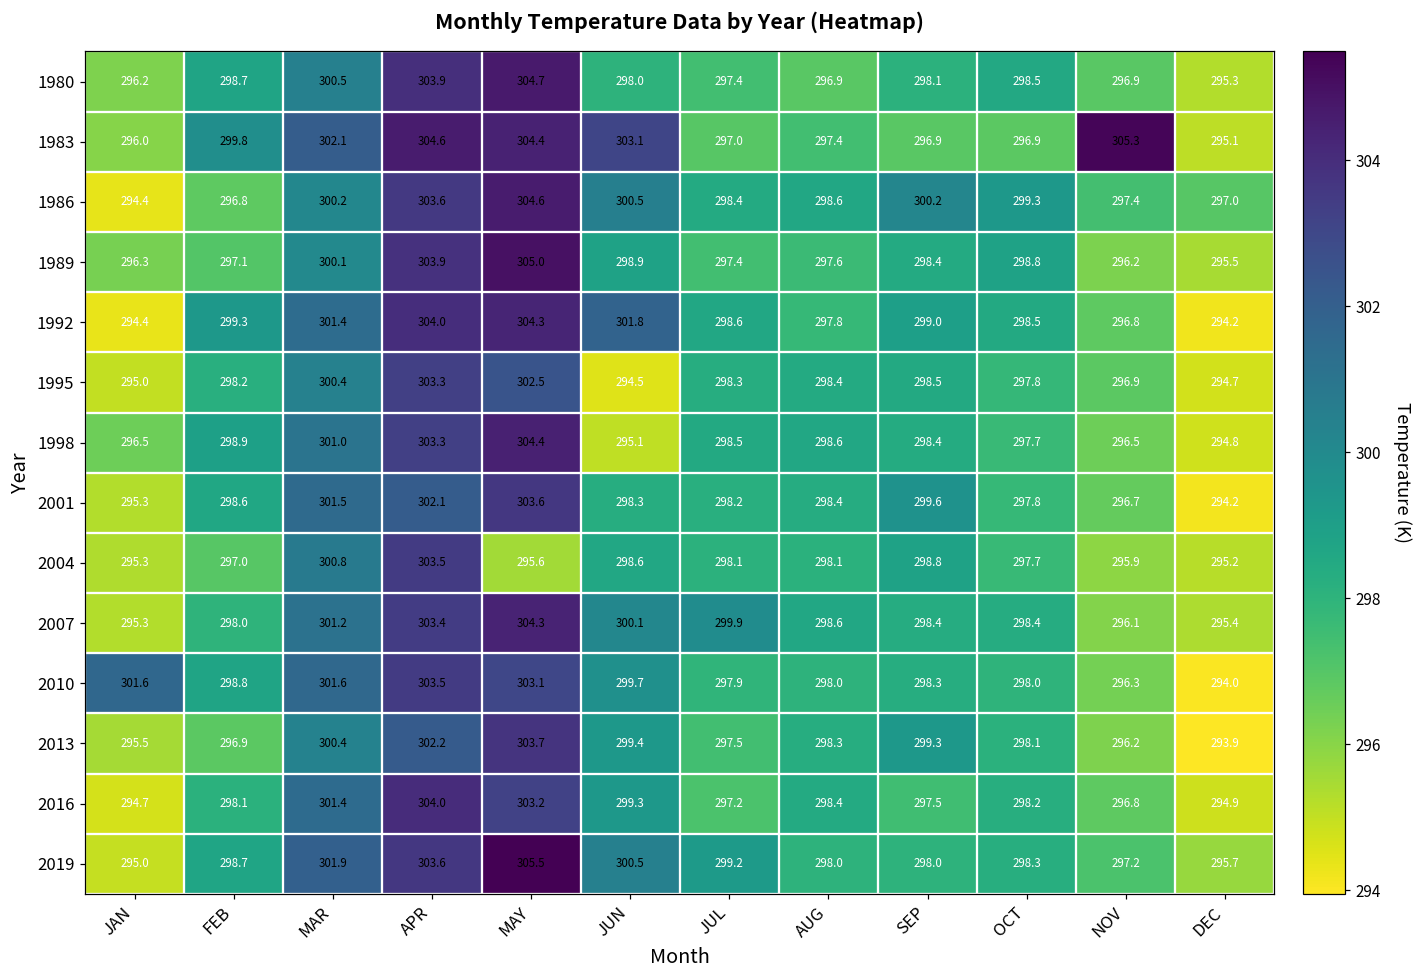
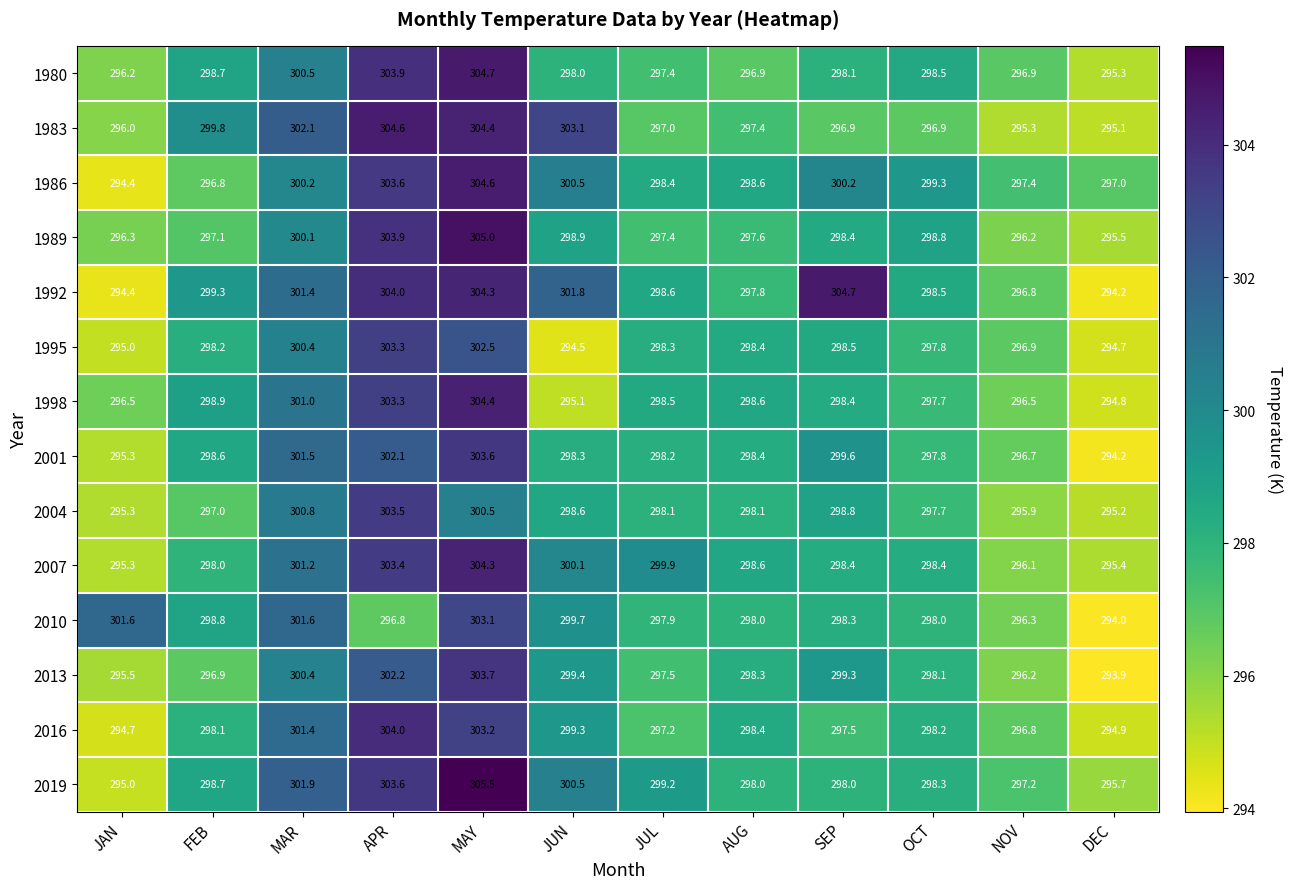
1983, NOV: 305.3 -> 295.3
1992, SEP: 299.0 -> 304.7
2004, MAY: 295.6 -> 300.5
2010, APR: 303.5 -> 296.8
